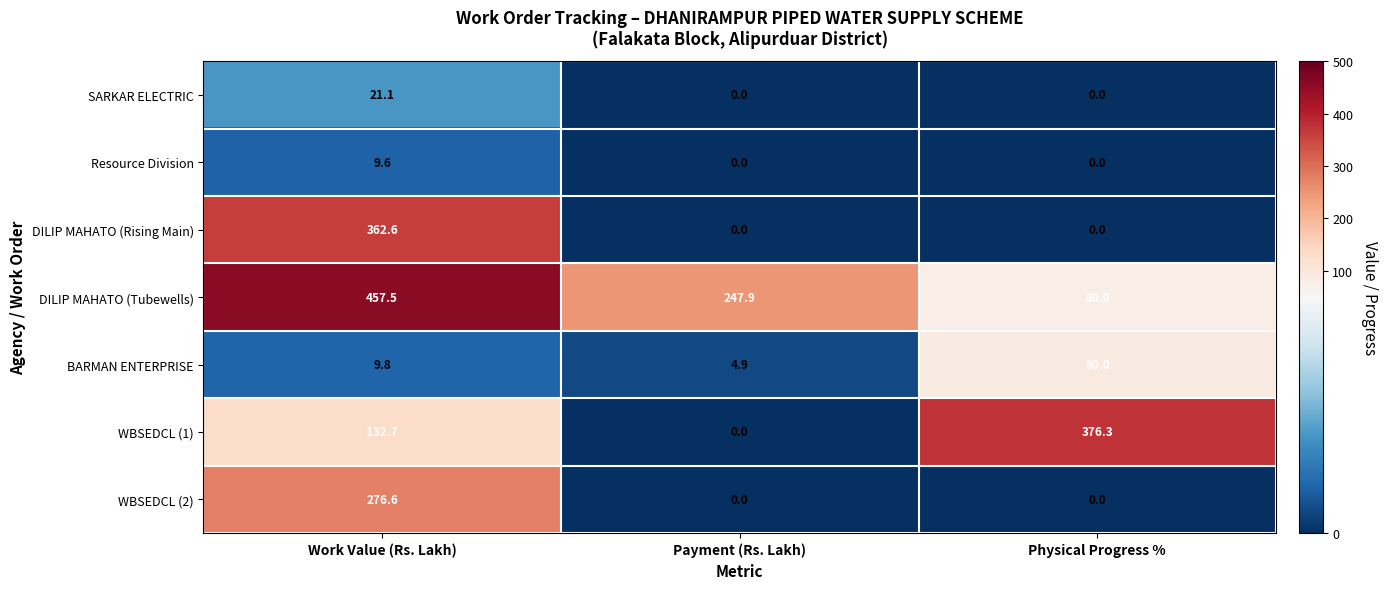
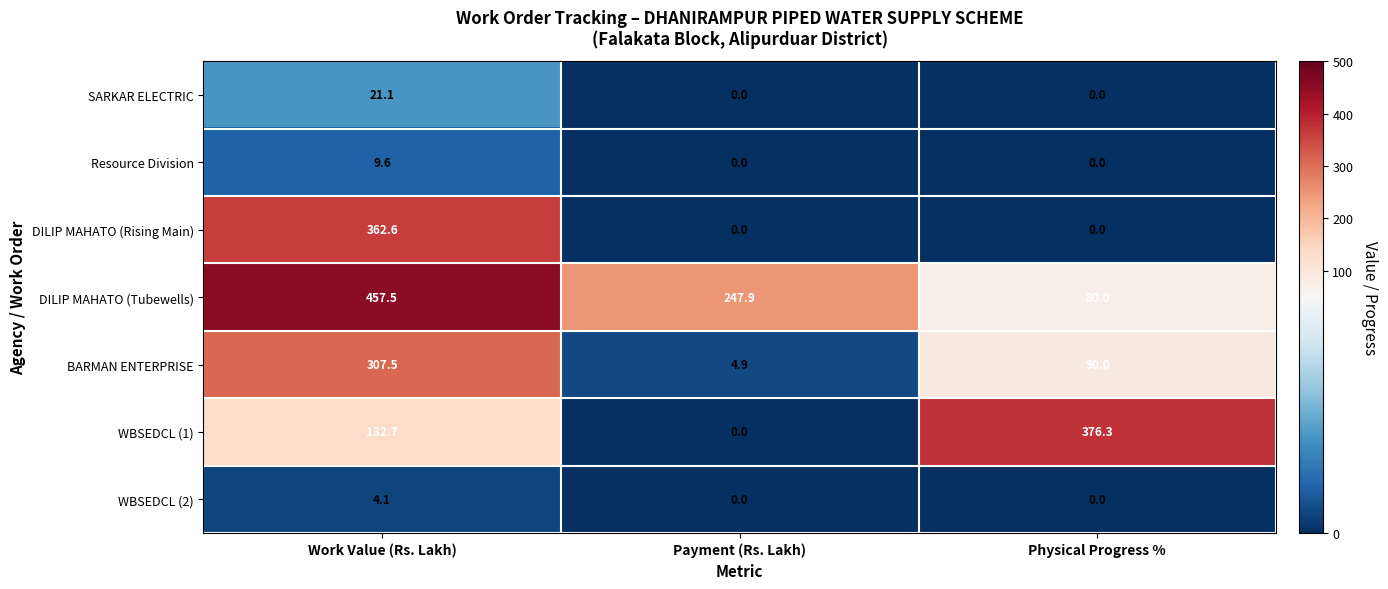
BARMAN ENTERPRISE, Work Value (Rs. Lakh): 9.8 -> 307.5
WBSEDCL (2), Work Value (Rs. Lakh): 276.6 -> 4.1
